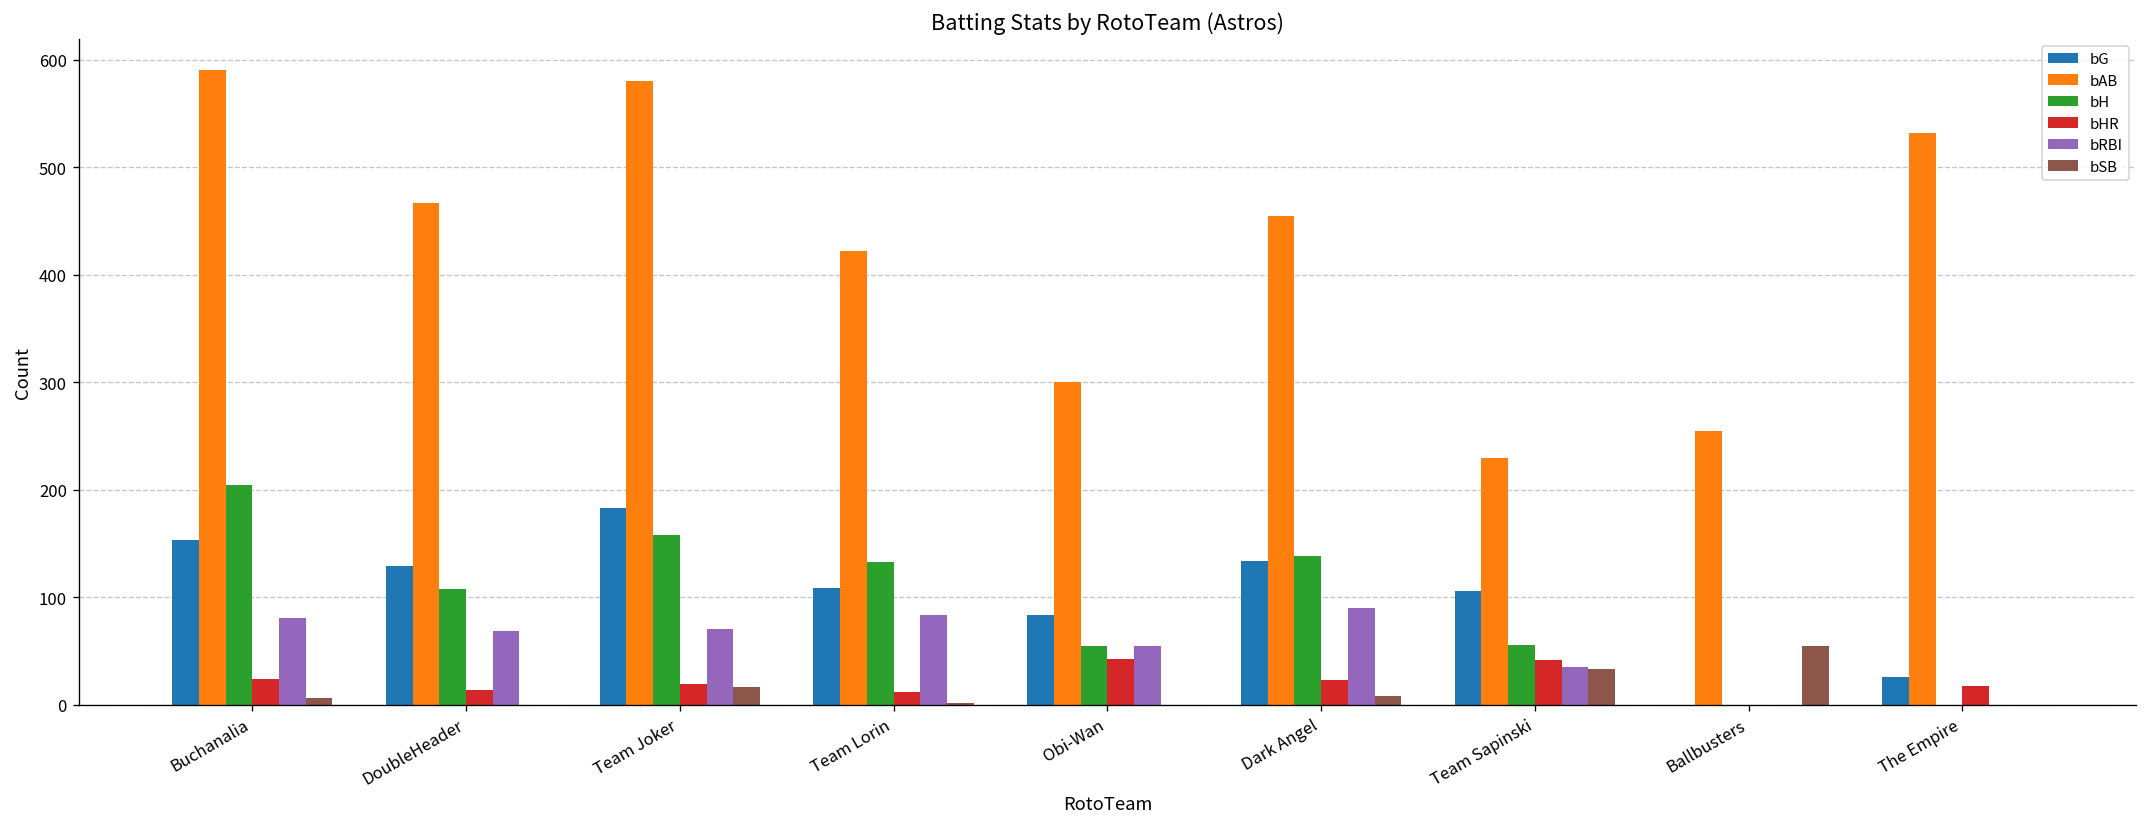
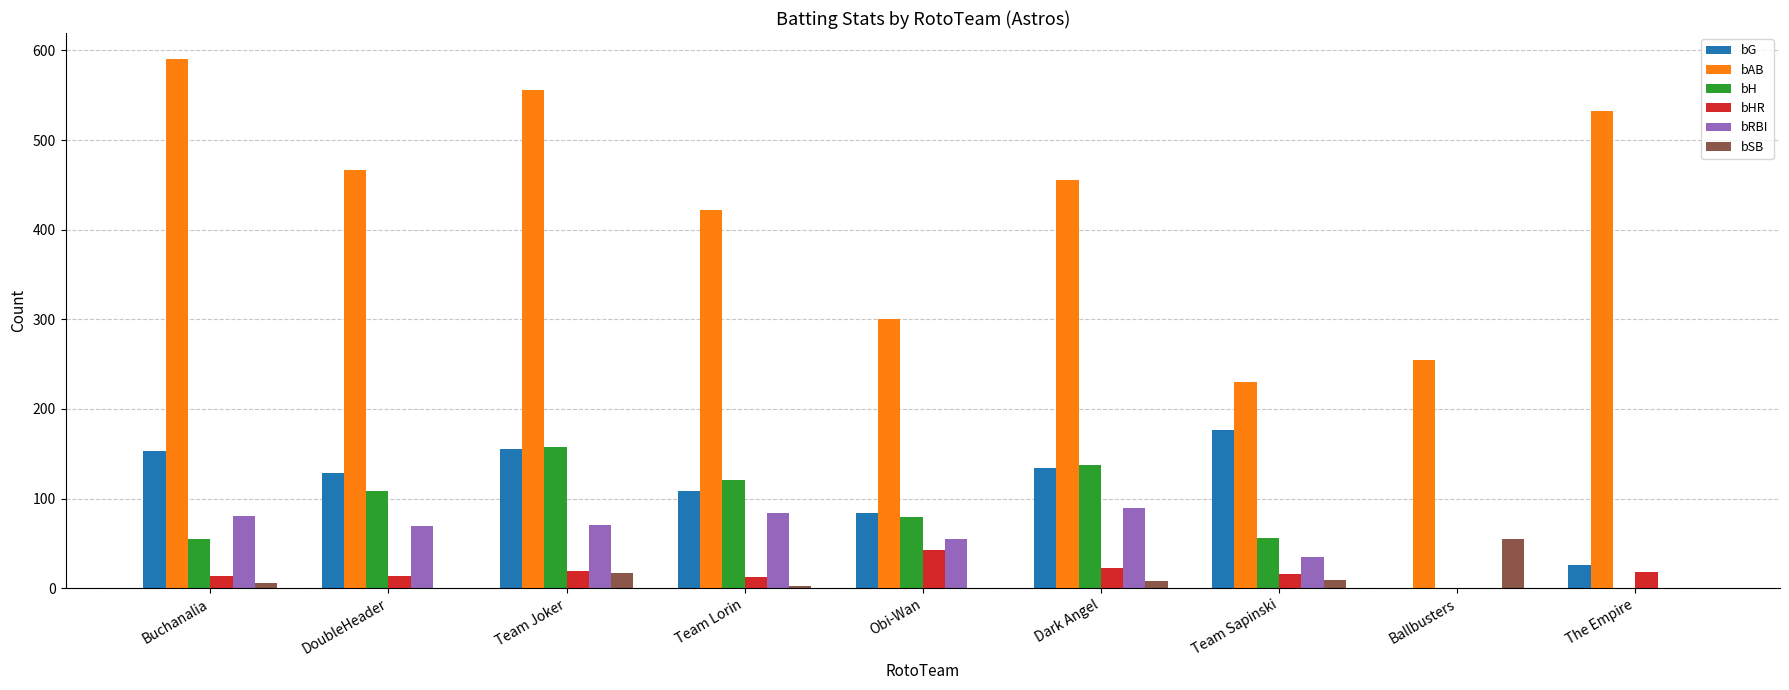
bH, Buchanalia: 200 -> 60
bHR, Buchanalia: 20 -> 10
bG, Team Joker: 180 -> 160
bAB, Team Joker: 580 -> 560
bH, Team Lorin: 130 -> 120
bH, Obi-Wan: 60 -> 80
bG, Team Sapinski: 110 -> 180
bHR, Team Sapinski: 40 -> 20
bSB, Team Sapinski: 30 -> 10
